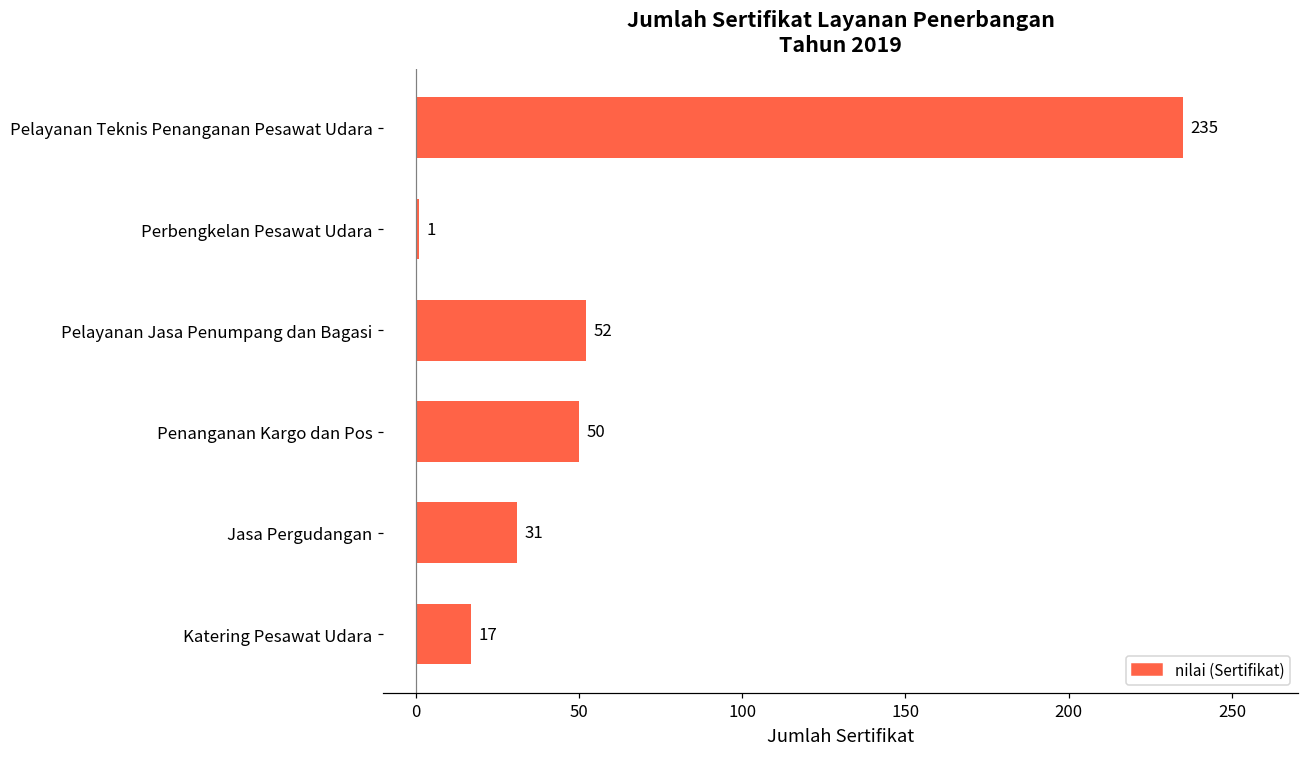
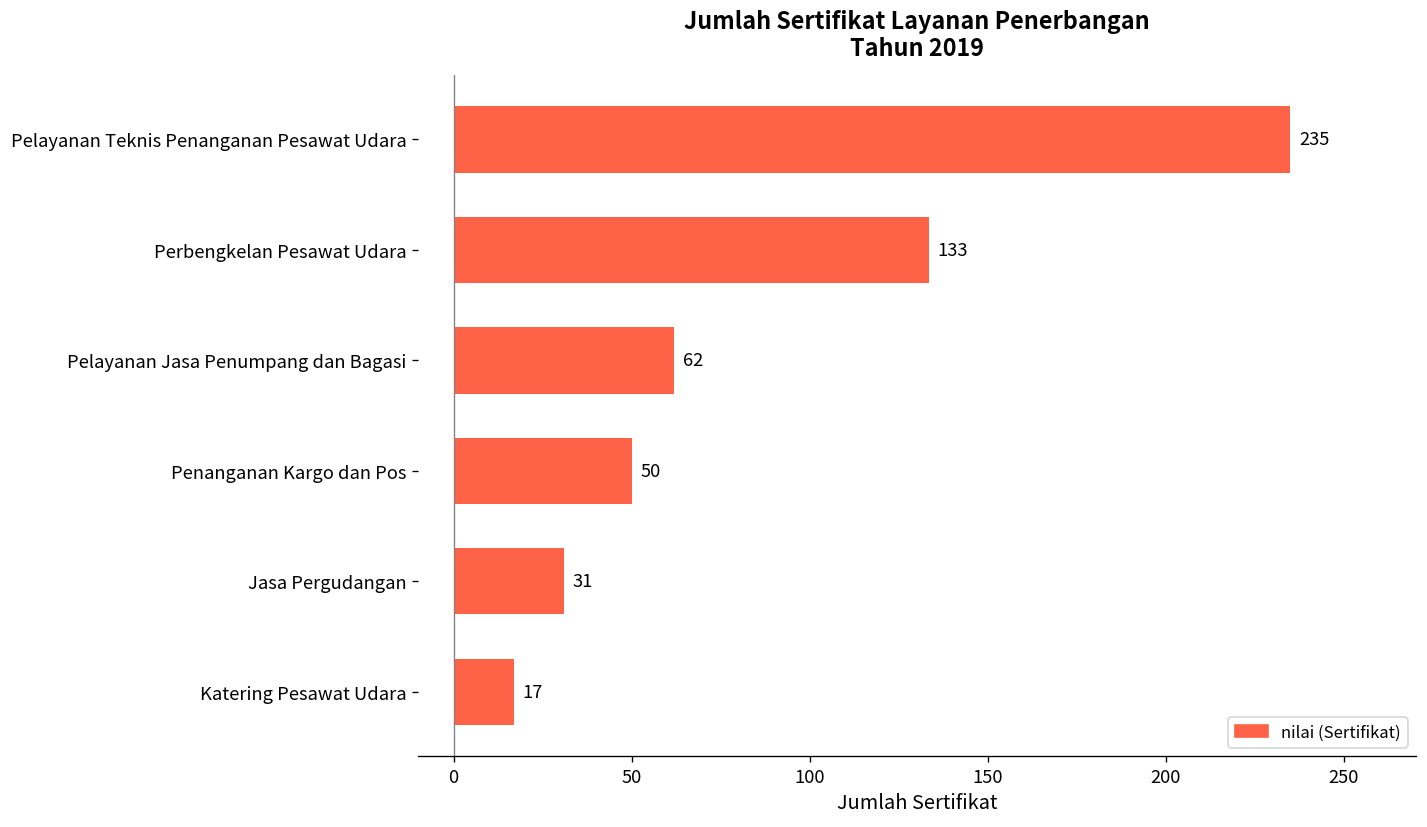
Perbengkelan Pesawat Udara: 1 -> 133
Pelayanan Jasa Penumpang dan Bagasi: 52 -> 62
